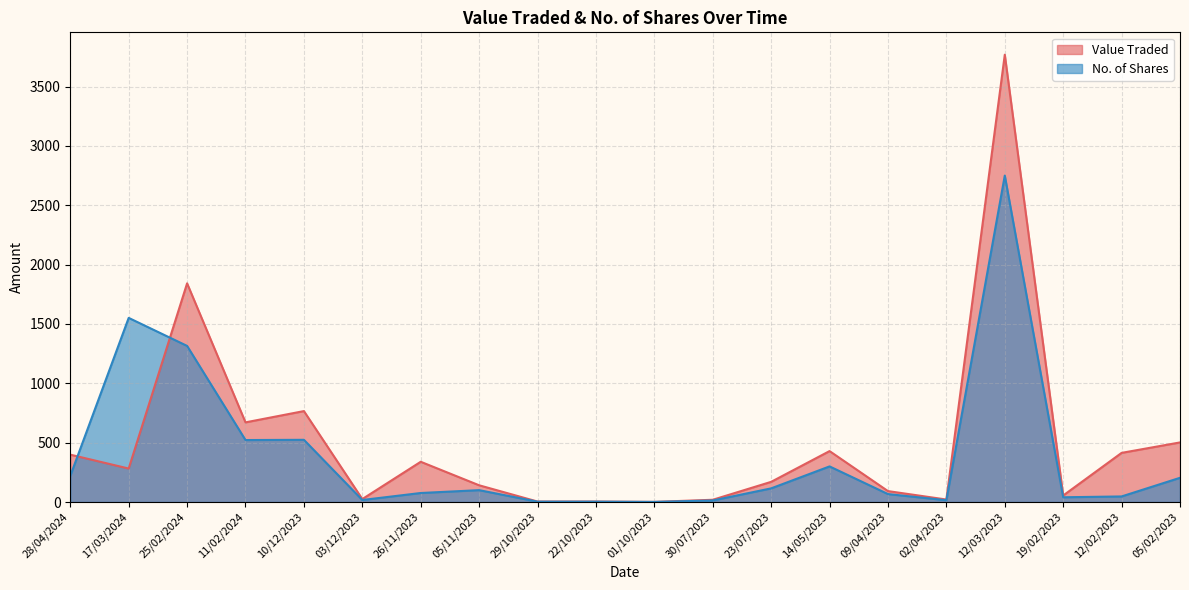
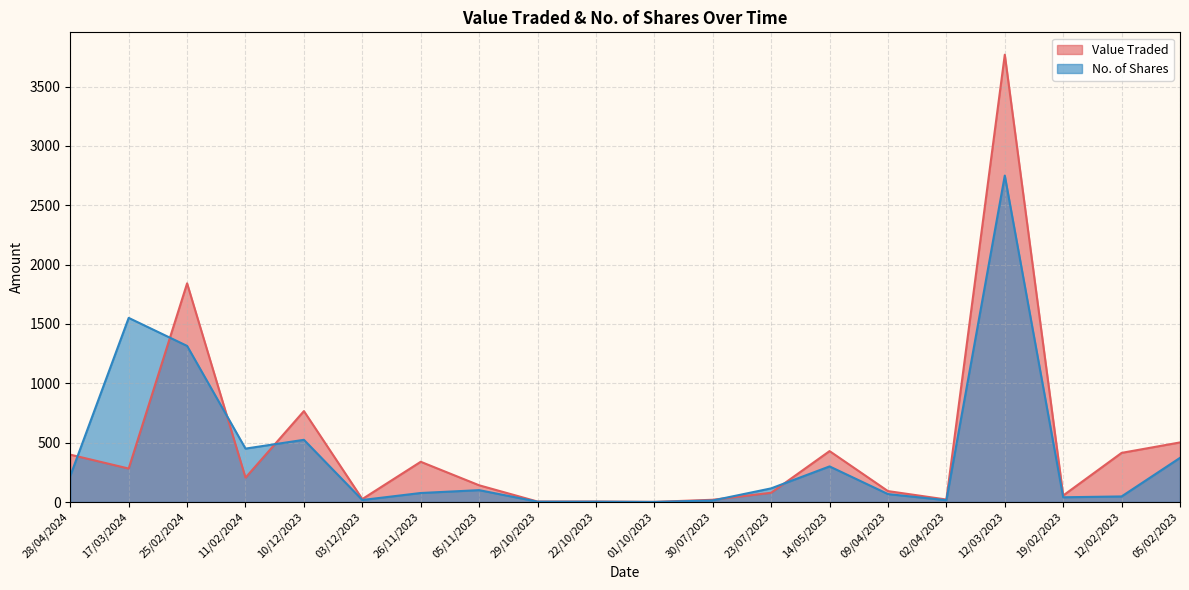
Value Traded, 11/02/2024: 670 -> 210
No. of Shares, 11/02/2024: 520 -> 450
Value Traded, 23/07/2023: 170 -> 80
No. of Shares, 05/02/2023: 200 -> 370
